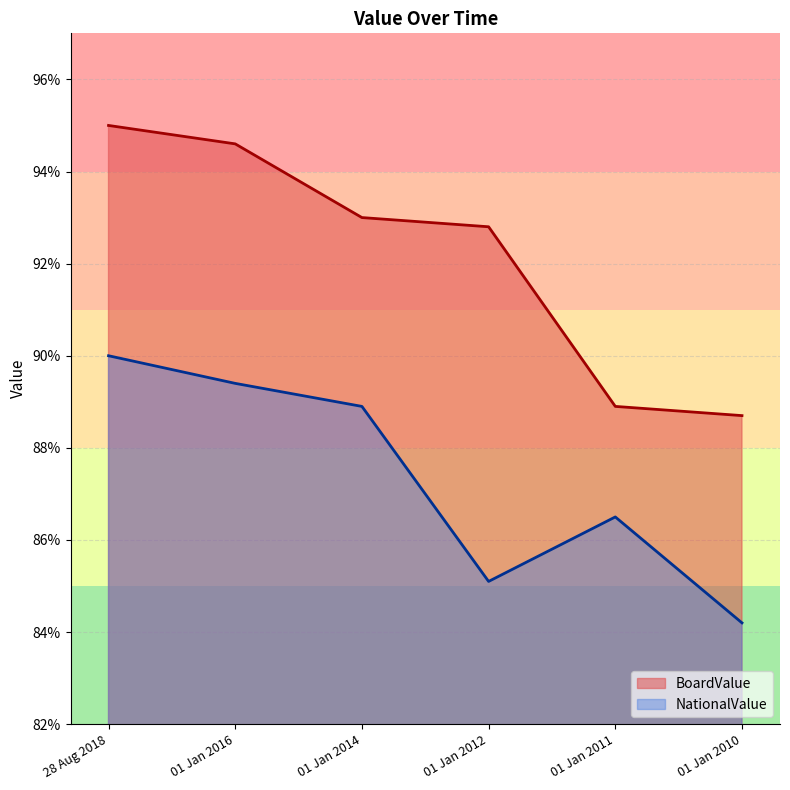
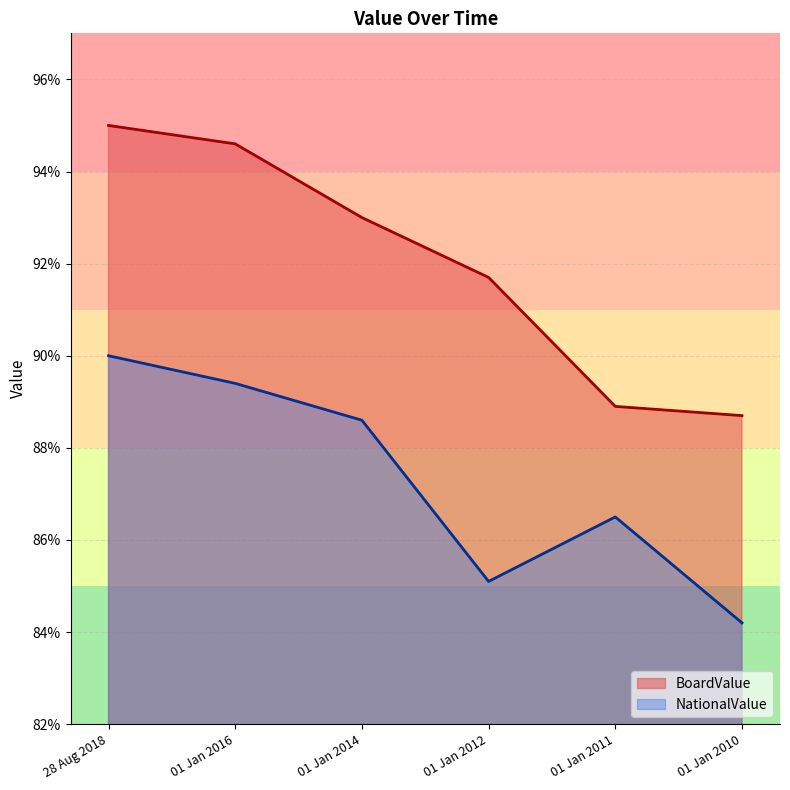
NationalValue, 01 Jan 2014: 88.9% -> 88.6%
BoardValue, 01 Jan 2012: 92.8% -> 91.7%
